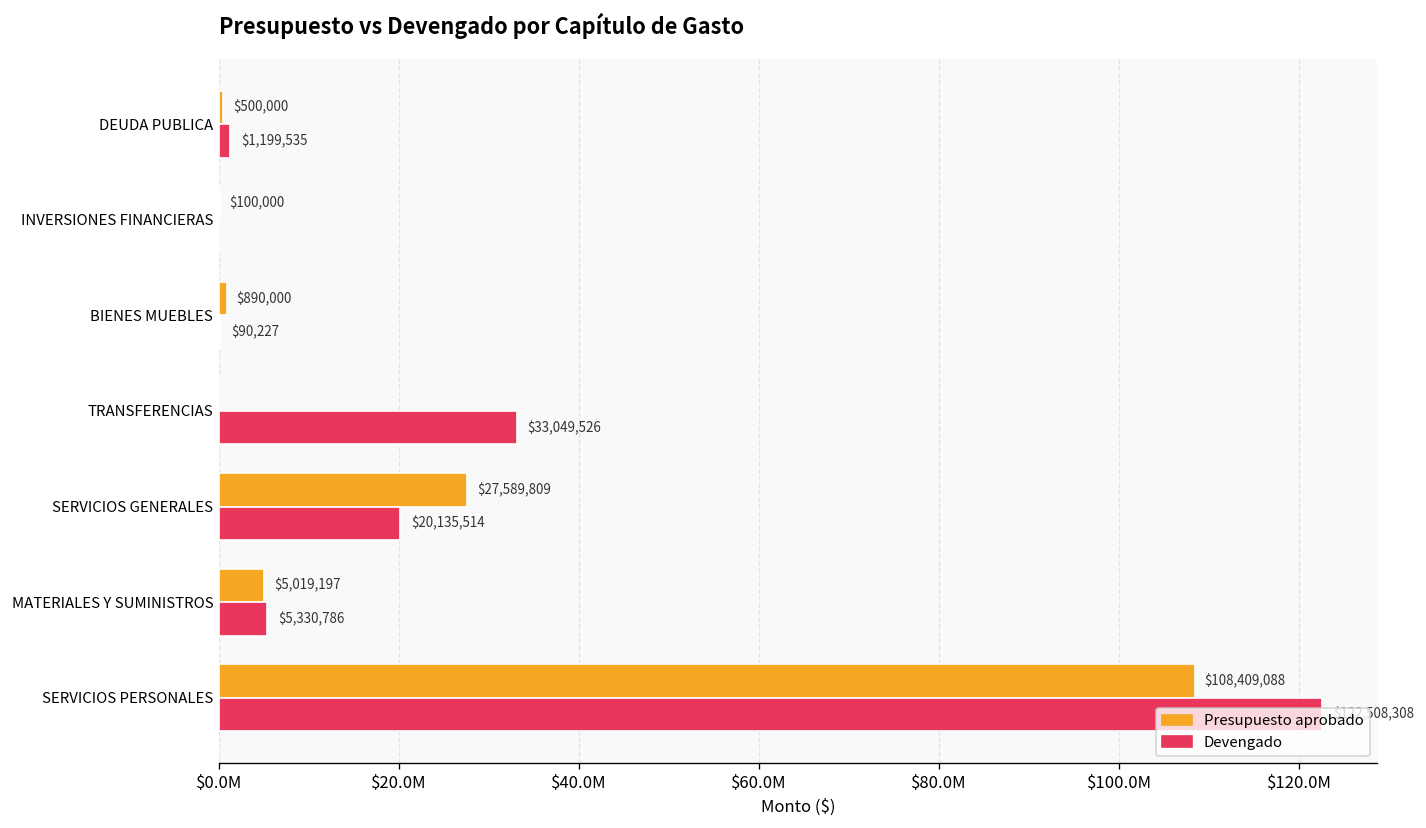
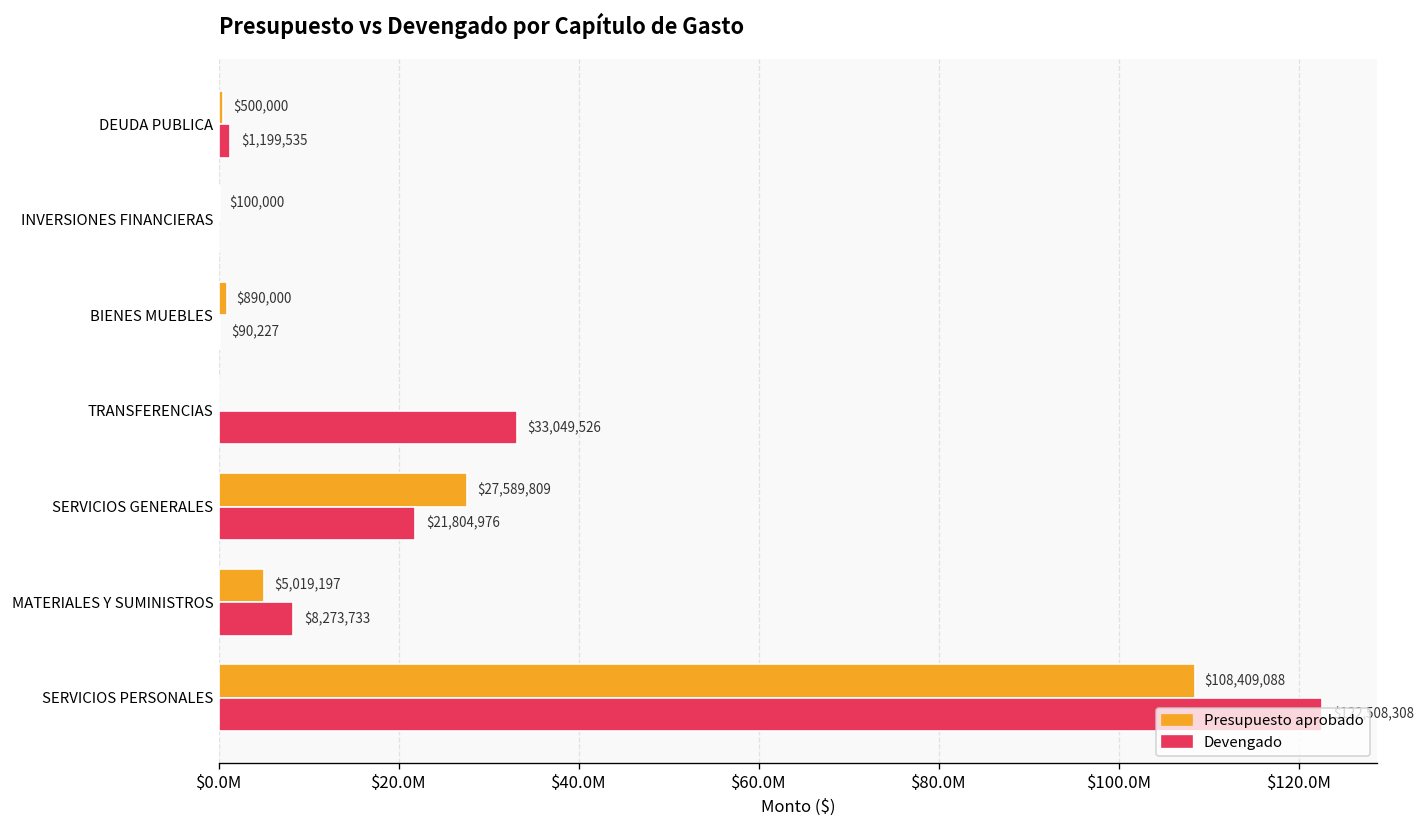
Devengado, SERVICIOS GENERALES: $20,135,514 -> $21,804,976
Devengado, MATERIALES Y SUMINISTROS: $5,330,786 -> $8,273,733
